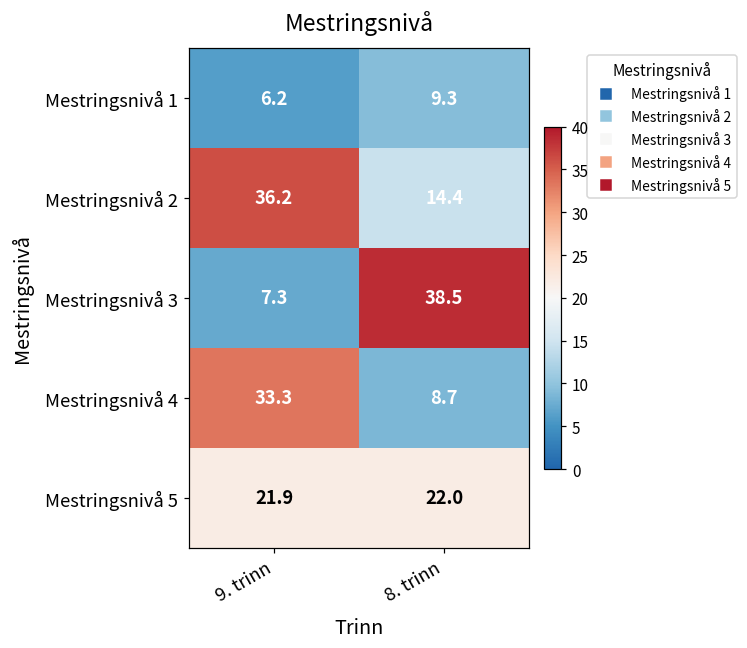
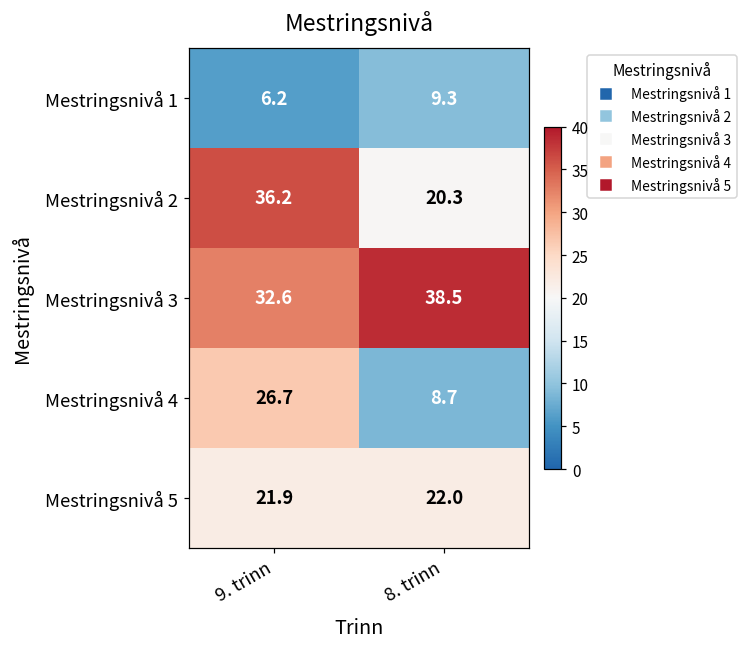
Mestringsnivå 2, 8. trinn: 14.4 -> 20.3
Mestringsnivå 3, 9. trinn: 7.3 -> 32.6
Mestringsnivå 4, 9. trinn: 33.3 -> 26.7
